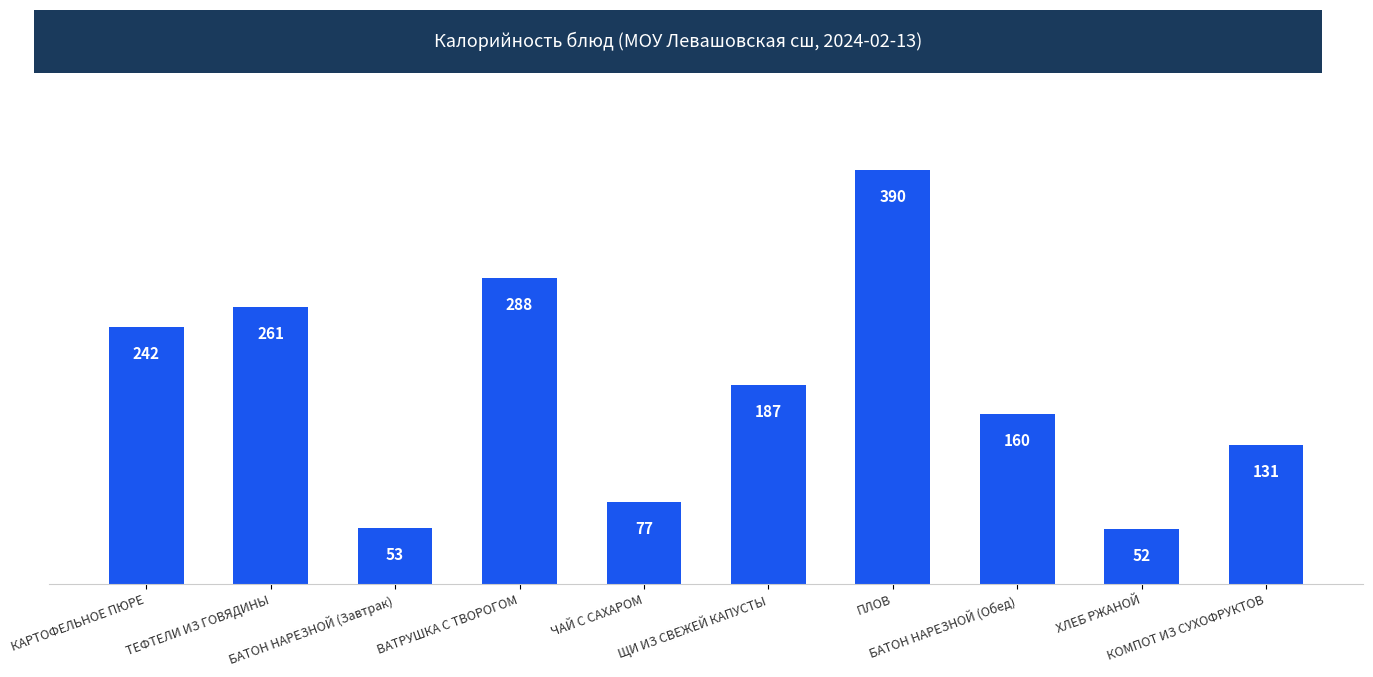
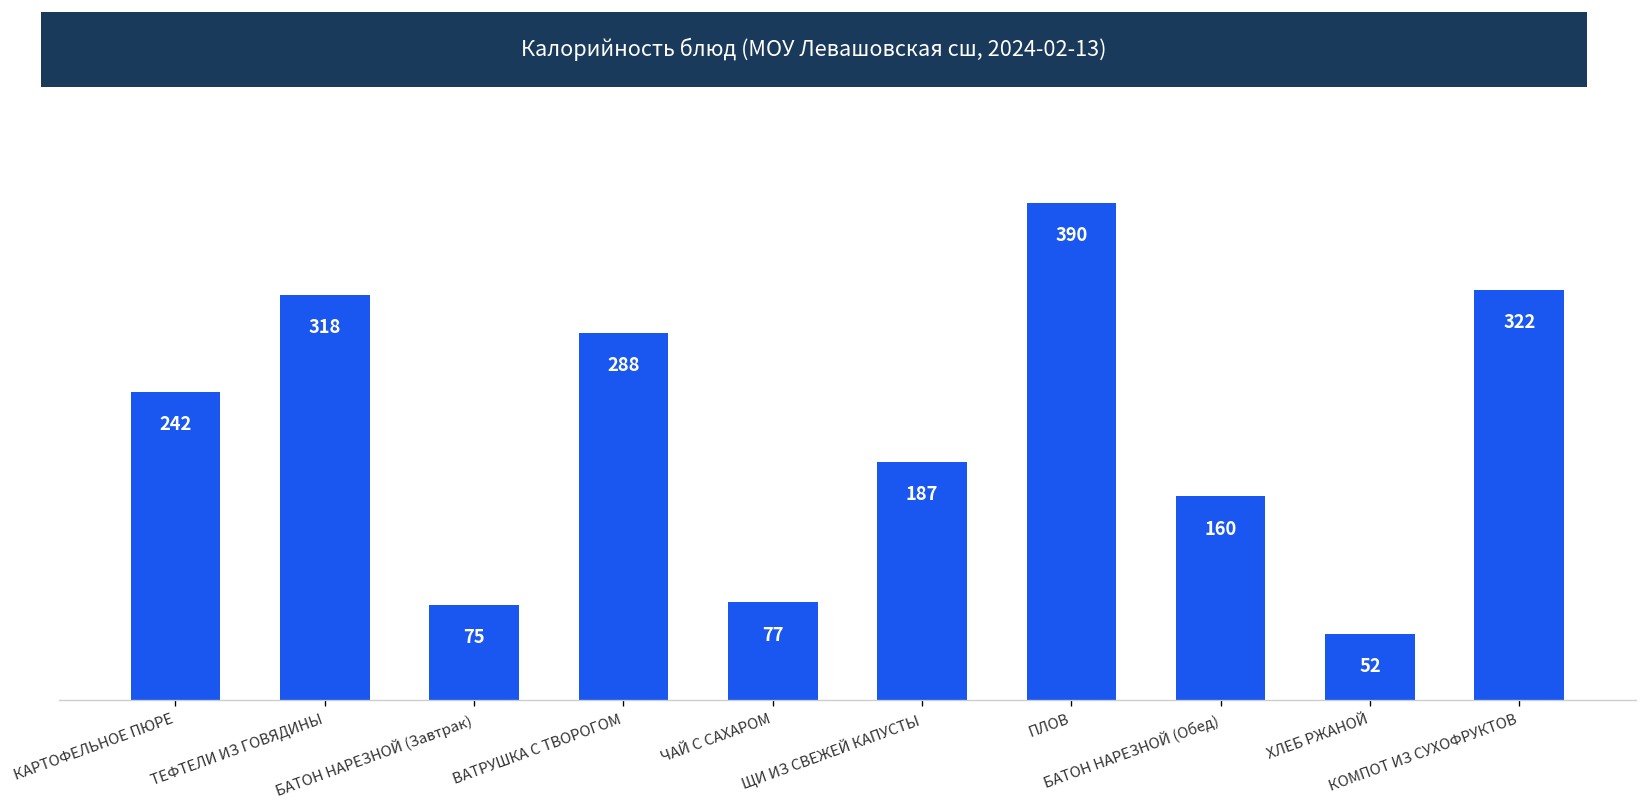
ТЕФТЕЛИ ИЗ ГОВЯДИНЫ: 261 -> 318
БАТОН НАРЕЗНОЙ (Завтрак): 53 -> 75
КОМПОТ ИЗ СУХОФРУКТОВ: 131 -> 322
